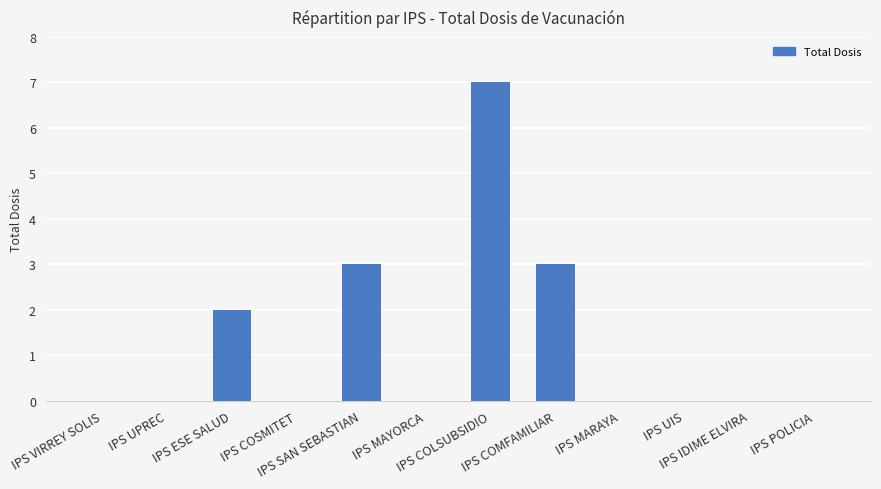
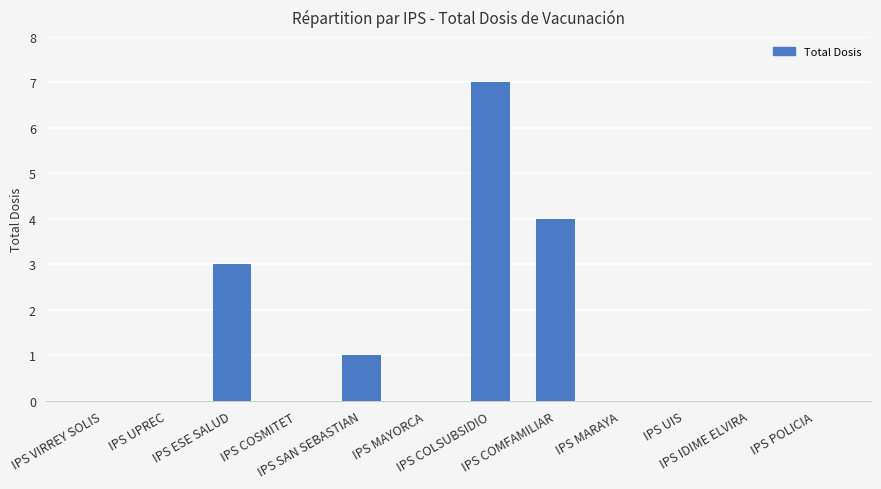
IPS ESE SALUD: 2 -> 3
IPS SAN SEBASTIAN: 3 -> 1
IPS COMFAMILIAR: 3 -> 4
